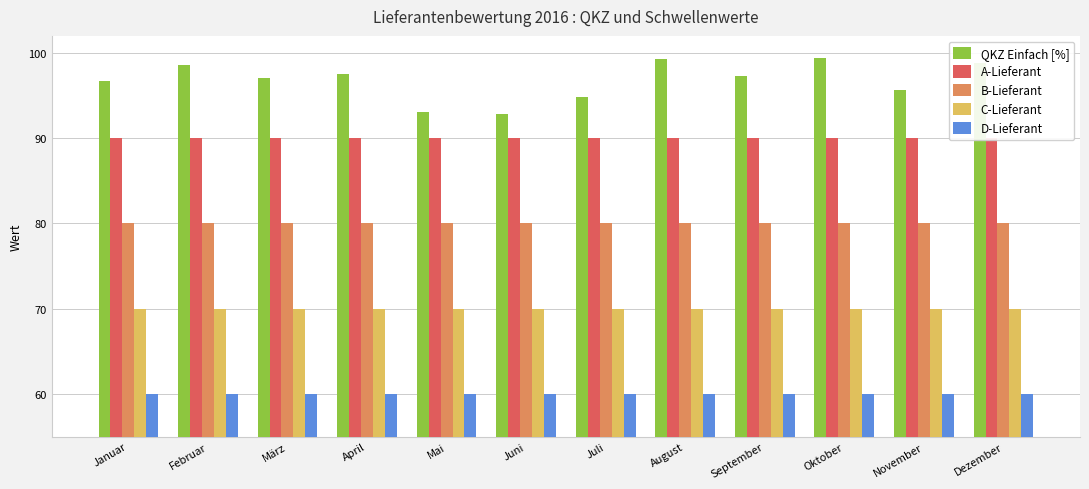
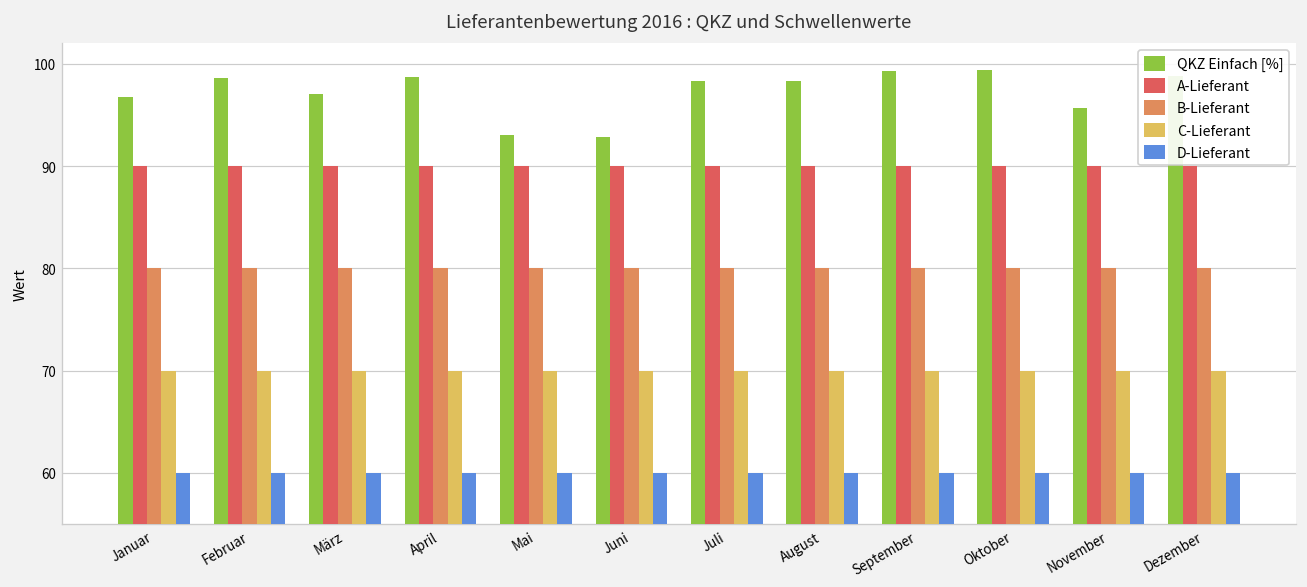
QKZ Einfach [%], April: 98 -> 99
QKZ Einfach [%], Juli: 95 -> 98
QKZ Einfach [%], August: 99 -> 98
QKZ Einfach [%], September: 97 -> 99
